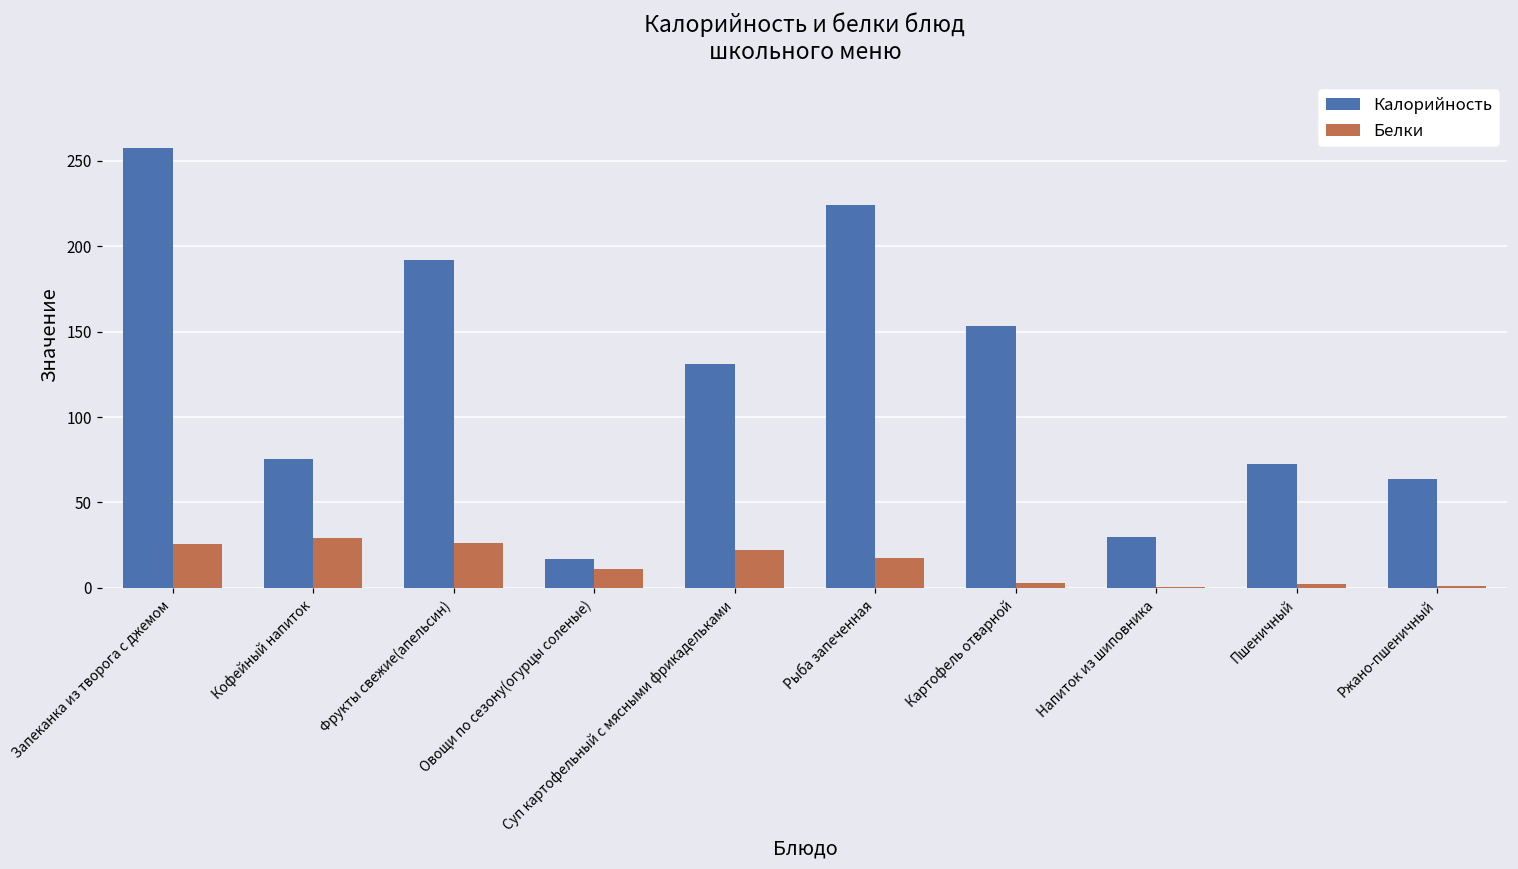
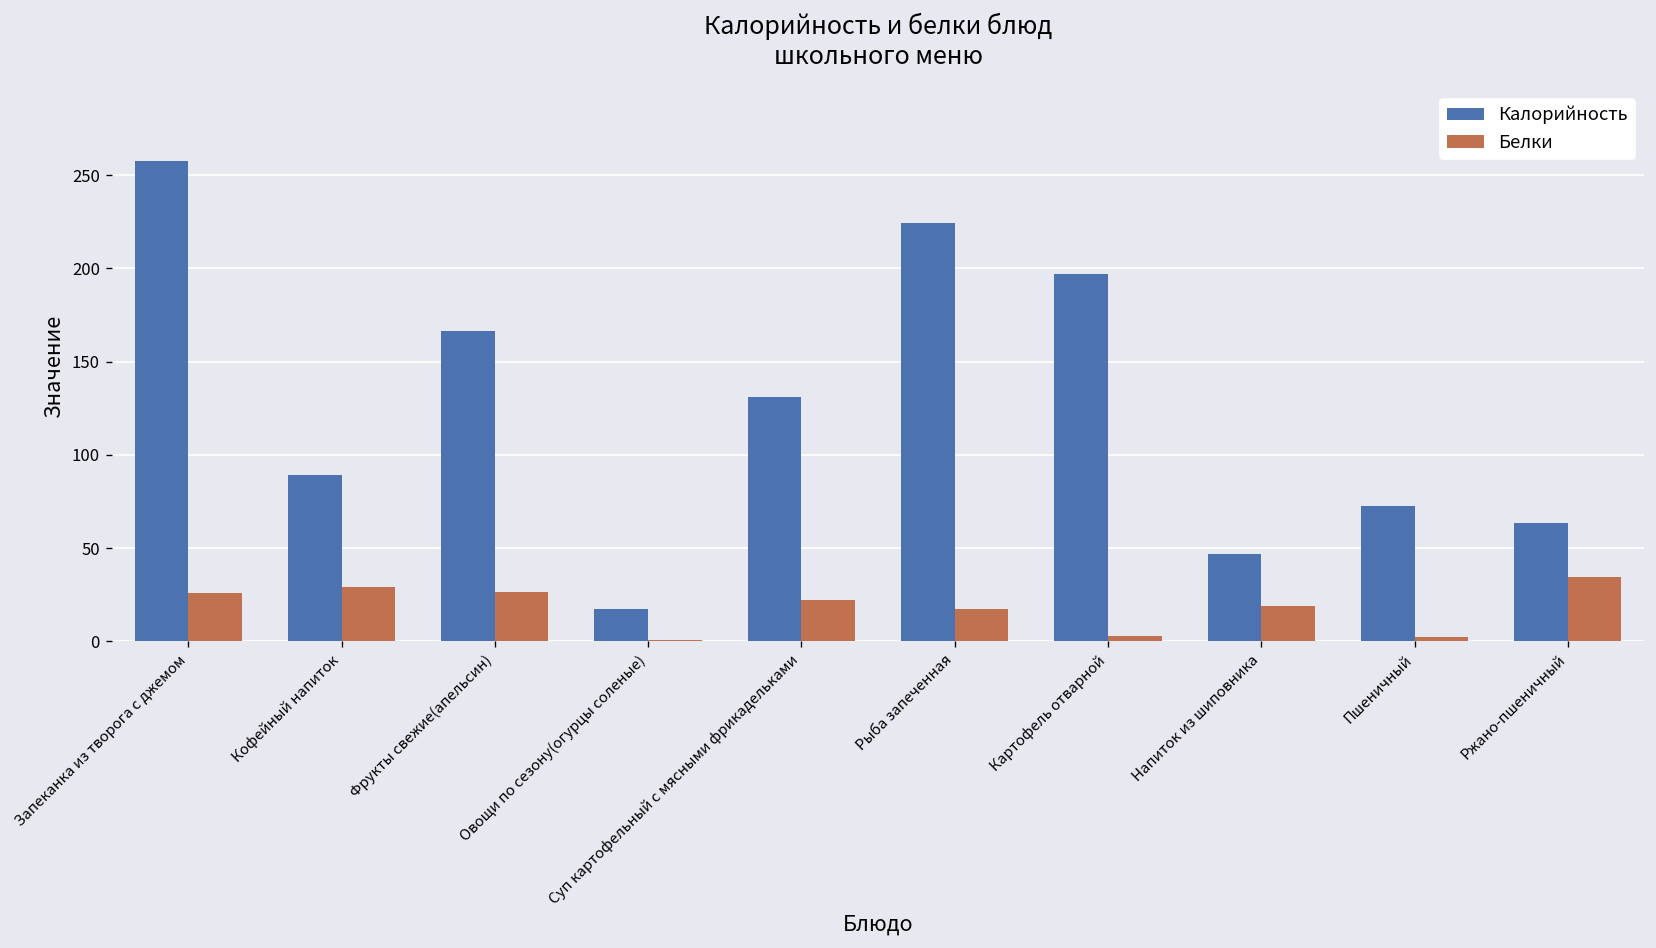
Калорийность, Кофейный напиток: 75 -> 89
Калорийность, Фрукты свежие(апельсин): 192 -> 166
Белки, Овощи по сезону(огурцы соленые): 11 -> 1
Калорийность, Картофель отварной: 153 -> 197
Калорийность, Напиток из шиповника: 30 -> 47
Белки, Напиток из шиповника: 1 -> 19
Белки, Ржано-пшеничный: 1 -> 35
